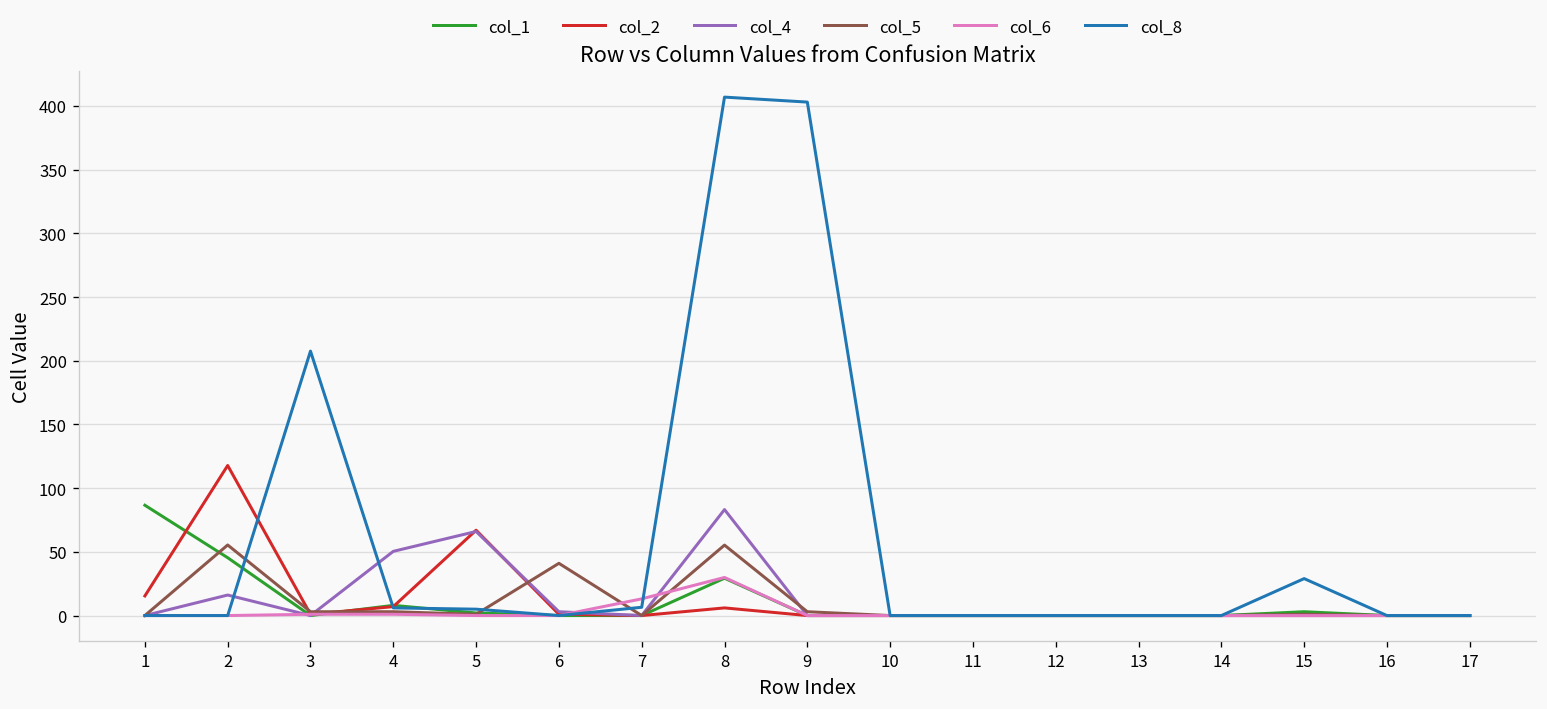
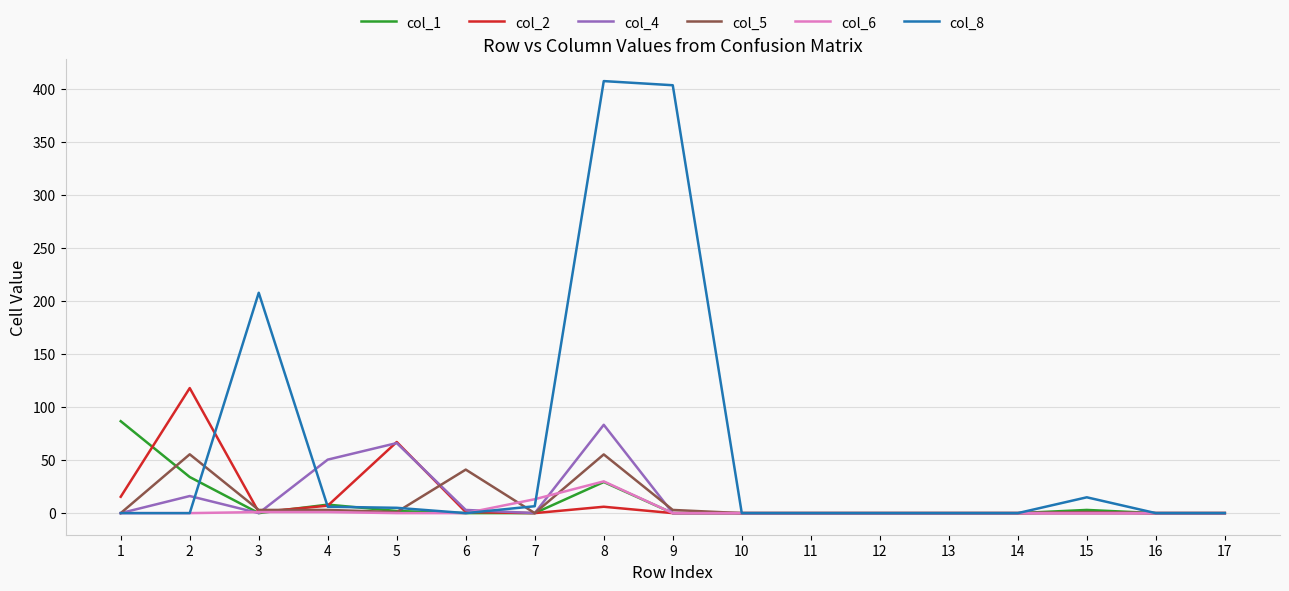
col_1, 2: 45 -> 34
col_8, 15: 29 -> 15
